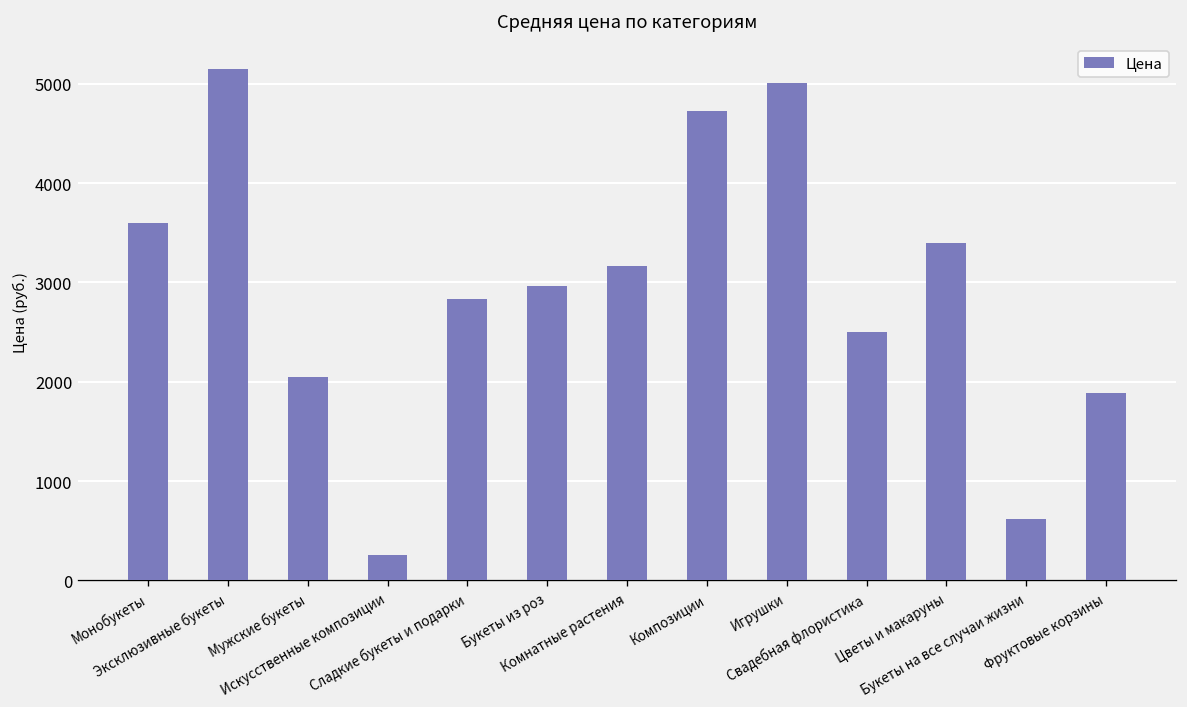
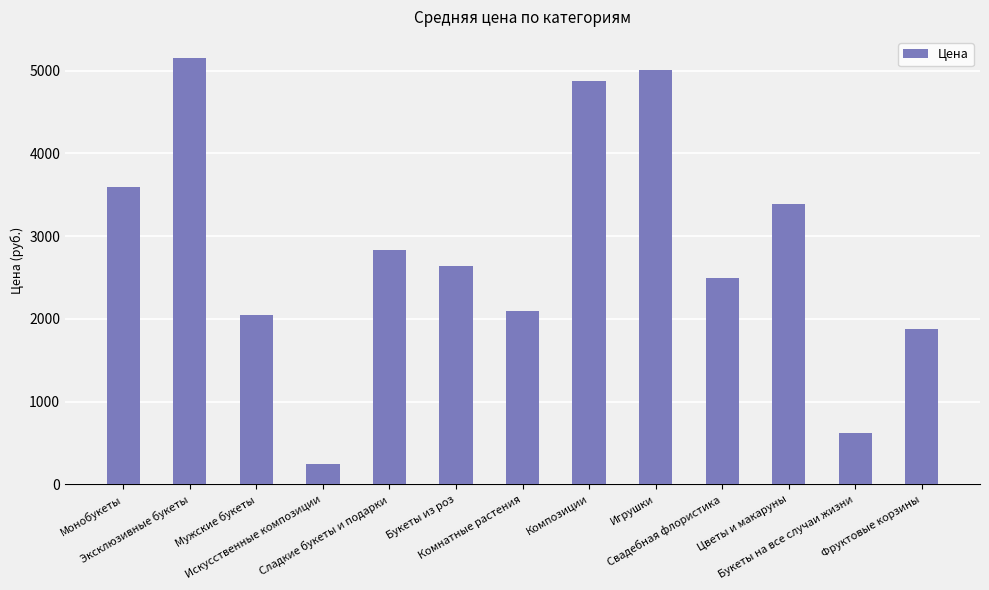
Букеты из роз: 3000 -> 2600
Комнатные растения: 3200 -> 2100
Композиции: 4700 -> 4900
